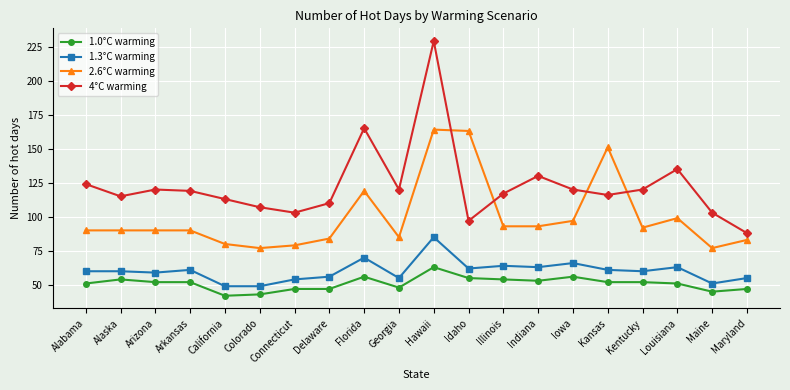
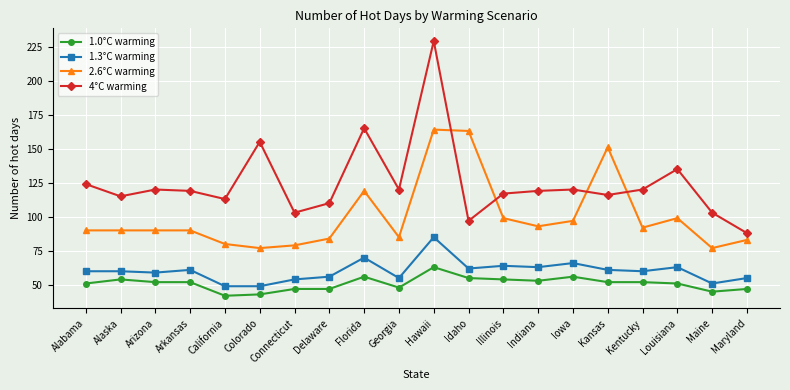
4°C warming, Colorado: 107 -> 155
2.6°C warming, Illinois: 93 -> 99
4°C warming, Indiana: 130 -> 119
